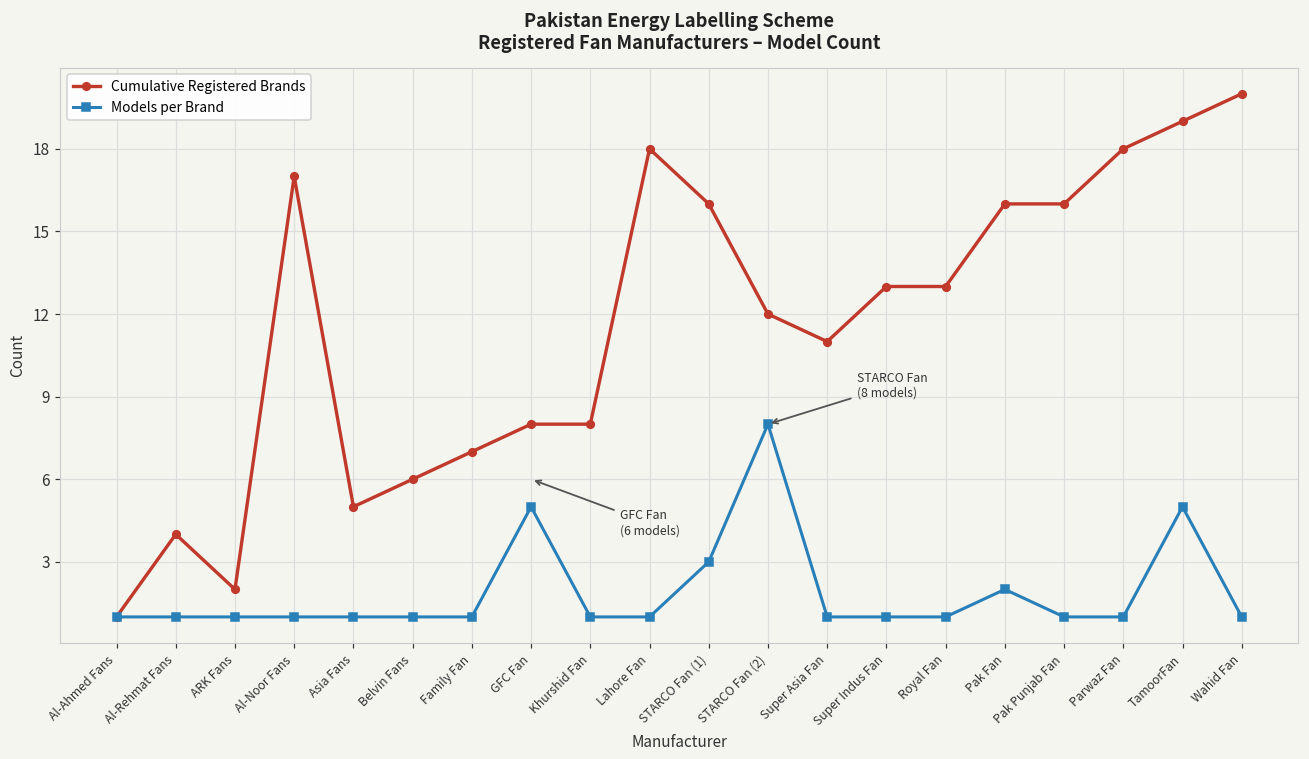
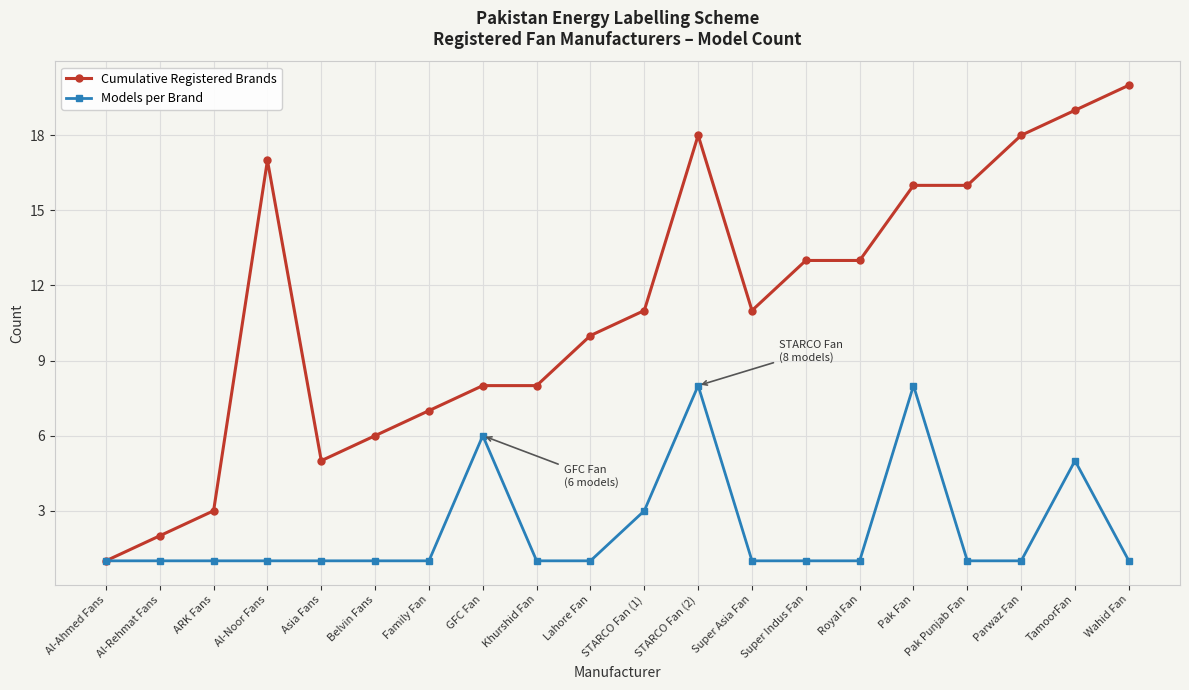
Cumulative Registered Brands, Al-Rehmat Fans: 4 -> 2
Cumulative Registered Brands, ARK Fans: 2 -> 3
Models per Brand, GFC Fan: 5 -> 6
Cumulative Registered Brands, Lahore Fan: 18 -> 10
Cumulative Registered Brands, STARCO Fan (1): 16 -> 11
Cumulative Registered Brands, STARCO Fan (2): 12 -> 18
Models per Brand, Pak Fan: 2 -> 8
